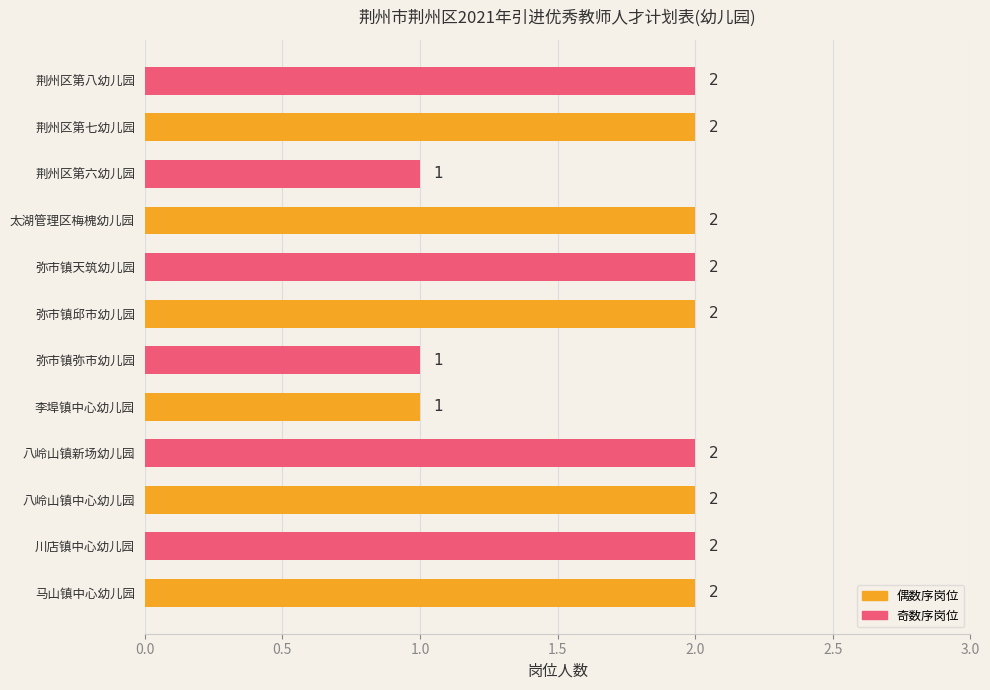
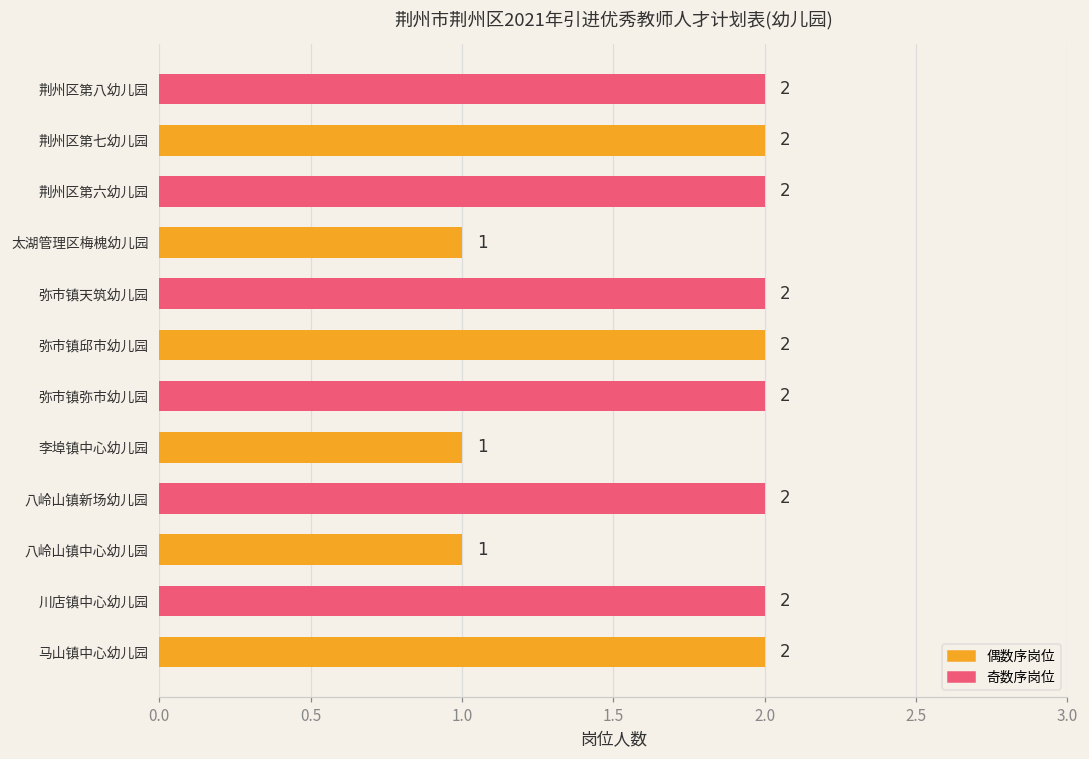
荆州区第六幼儿园: 1 -> 2
太湖管理区梅槐幼儿园: 2 -> 1
弥市镇弥市幼儿园: 1 -> 2
八岭山镇中心幼儿园: 2 -> 1
